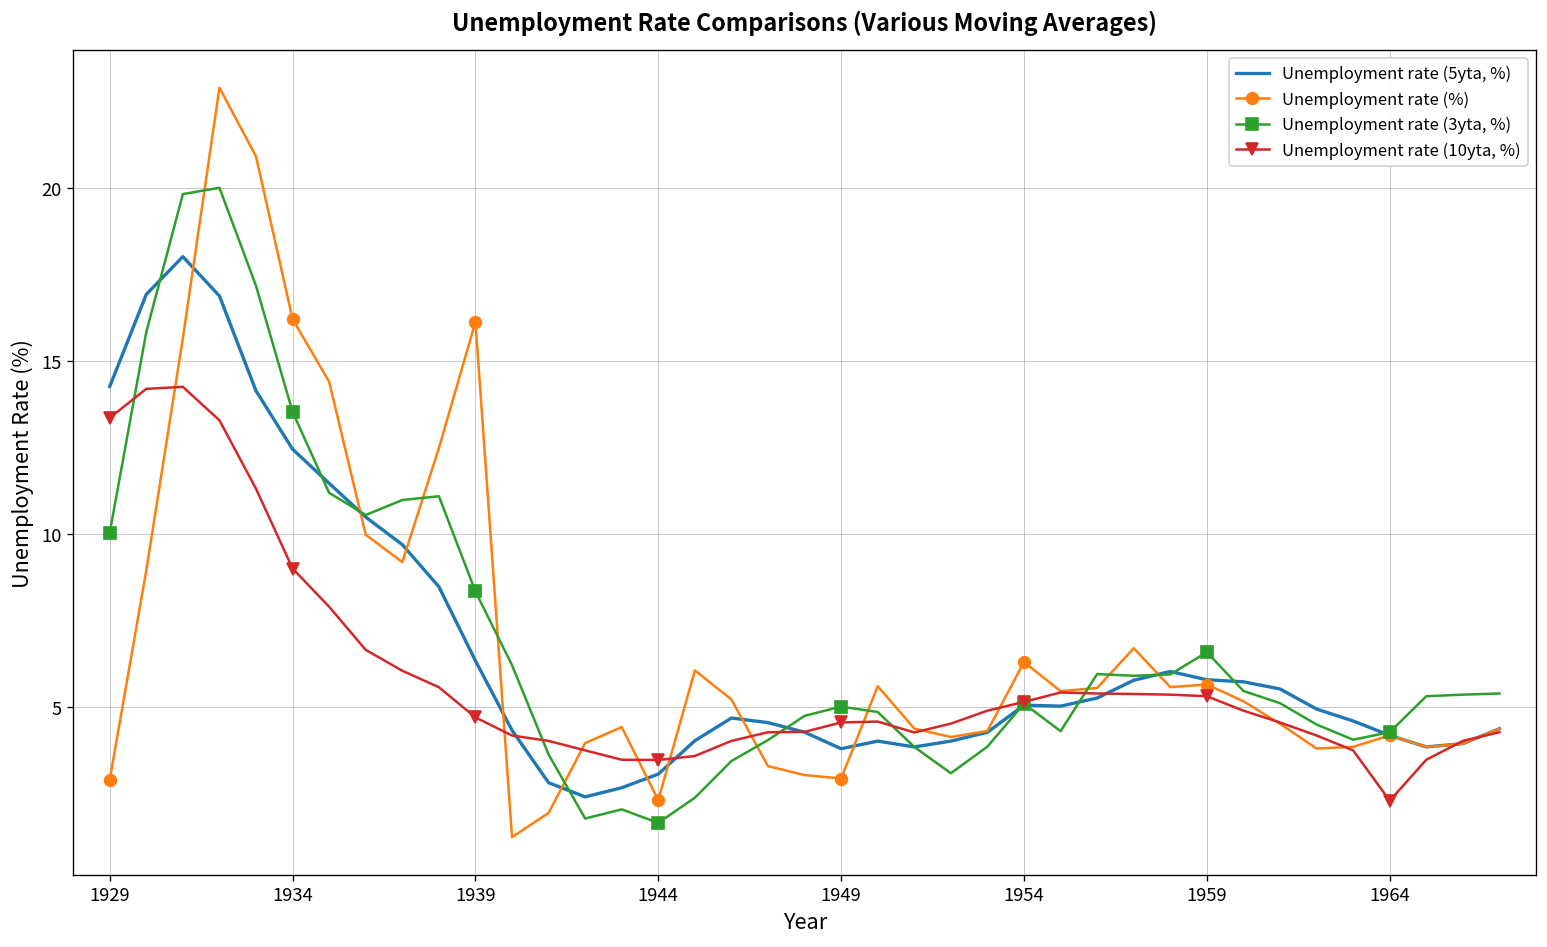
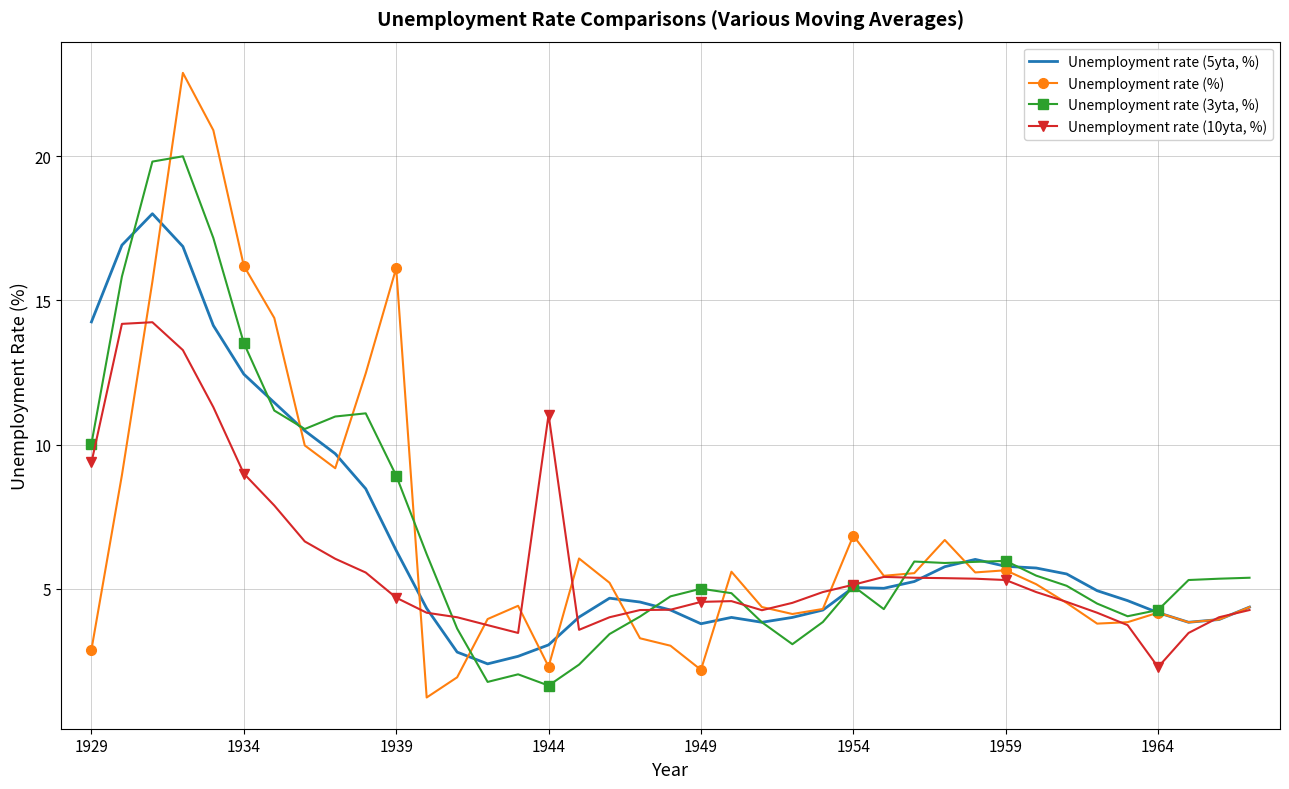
Unemployment rate (10yta, %), 1929: 13.3 -> 9.4
Unemployment rate (3yta, %), 1939: 8.3 -> 8.9
Unemployment rate (10yta, %), 1944: 3.5 -> 11.0
Unemployment rate (%), 1949: 2.9 -> 2.2
Unemployment rate (%), 1954: 6.3 -> 6.8
Unemployment rate (3yta, %), 1959: 6.6 -> 6.0
